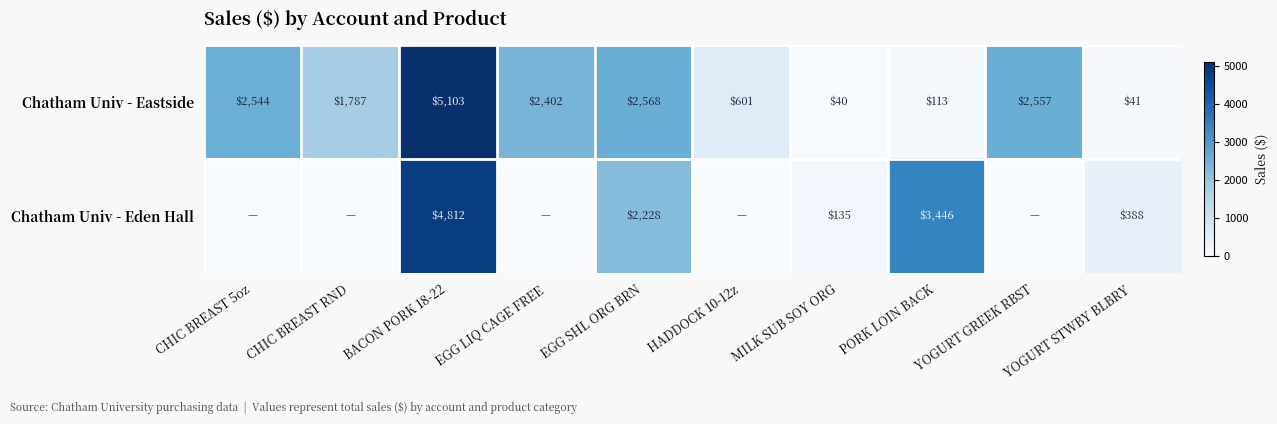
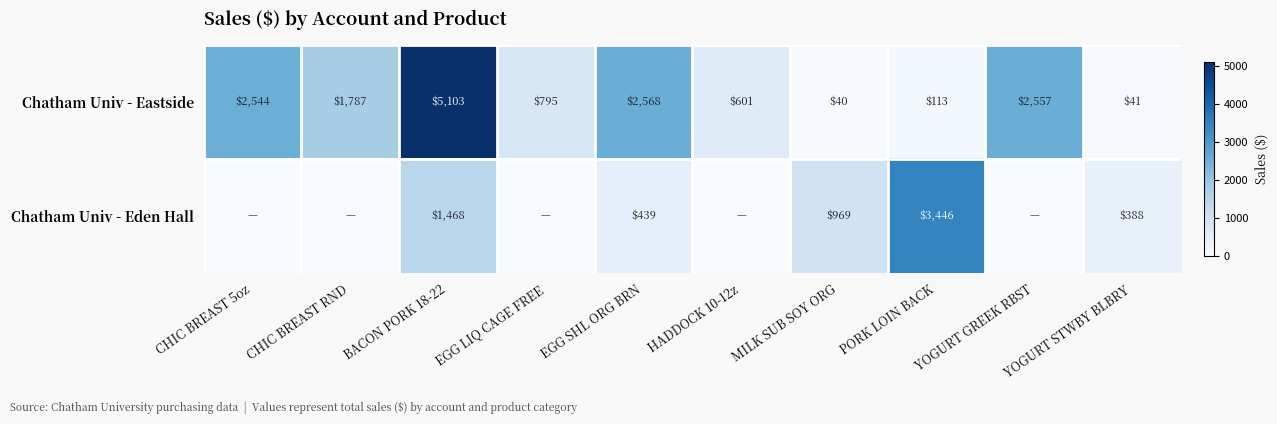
Chatham Univ - Eastside, EGG LIQ CAGE FREE: $2,402 -> $795
Chatham Univ - Eden Hall, BACON PORK 18-22: $4,812 -> $1,468
Chatham Univ - Eden Hall, EGG SHL ORG BRN: $2,228 -> $439
Chatham Univ - Eden Hall, MILK SUB SOY ORG: $135 -> $969
